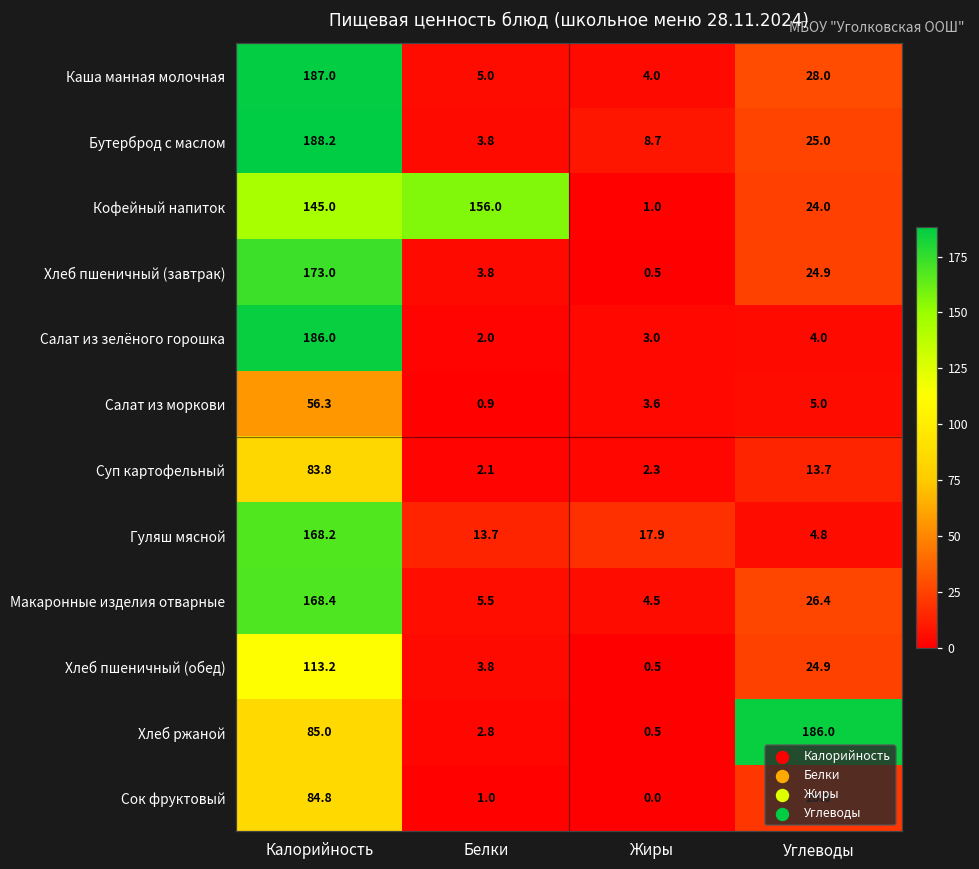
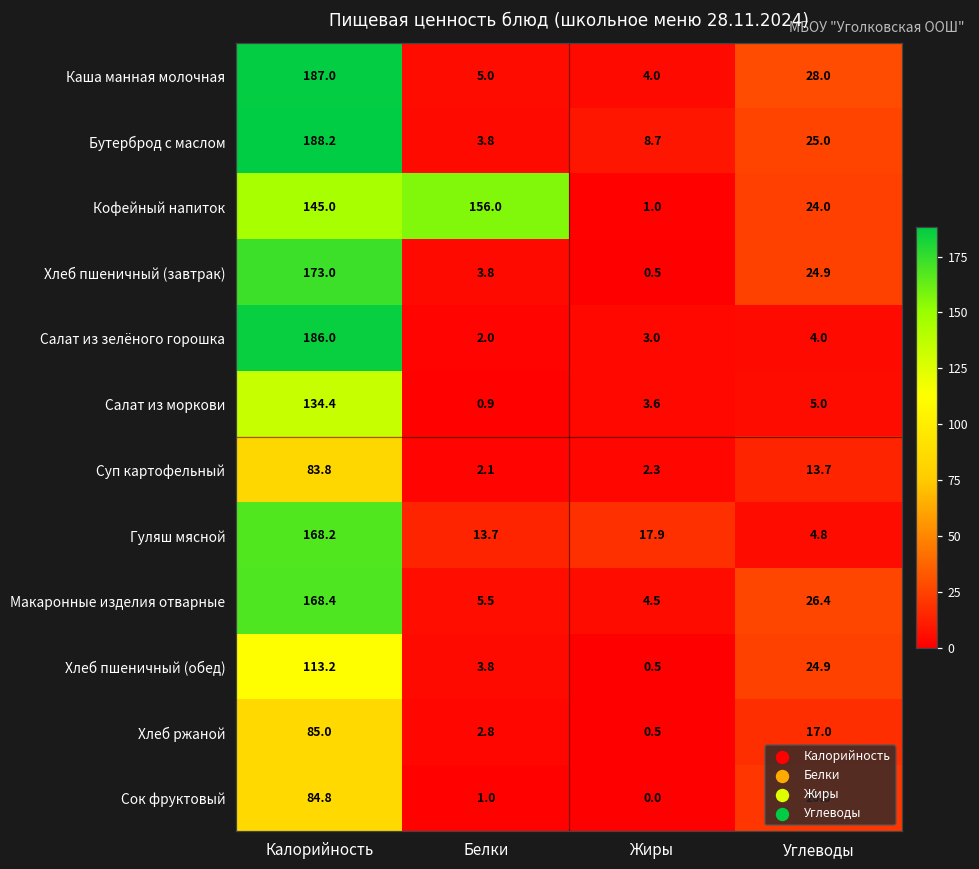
Салат из моркови, Калорийность: 56.3 -> 134.4
Хлеб ржаной, Углеводы: 186.0 -> 17.0
